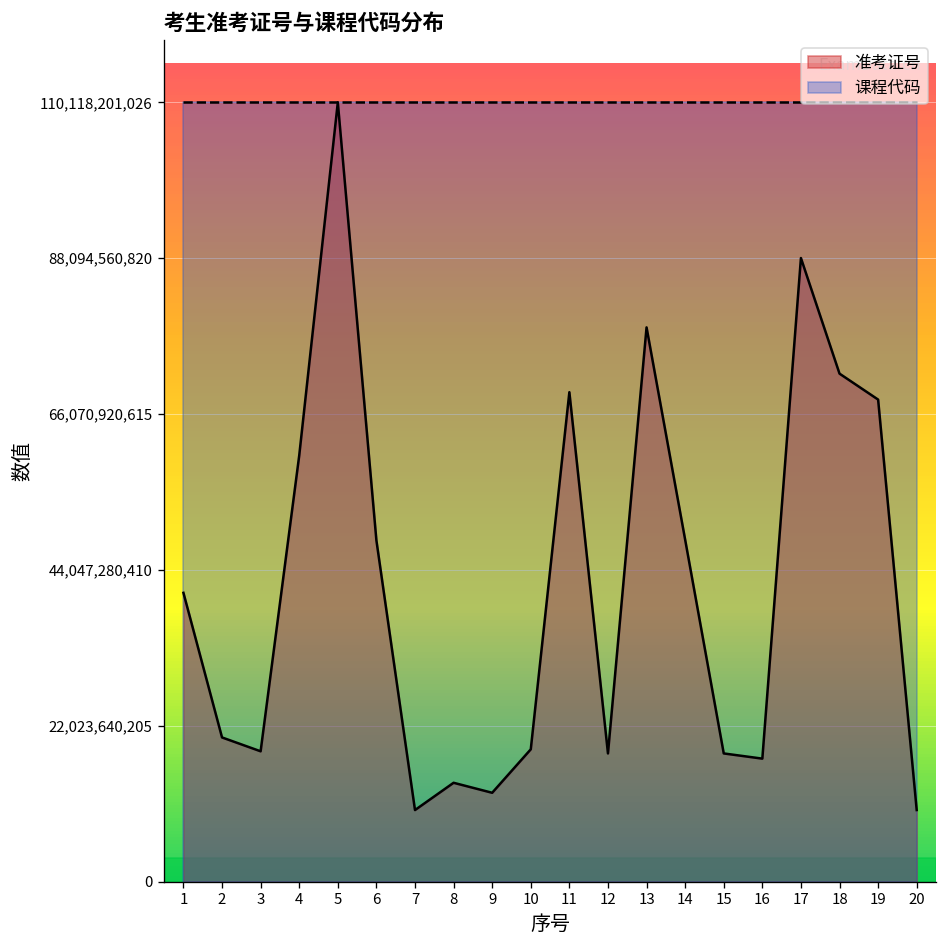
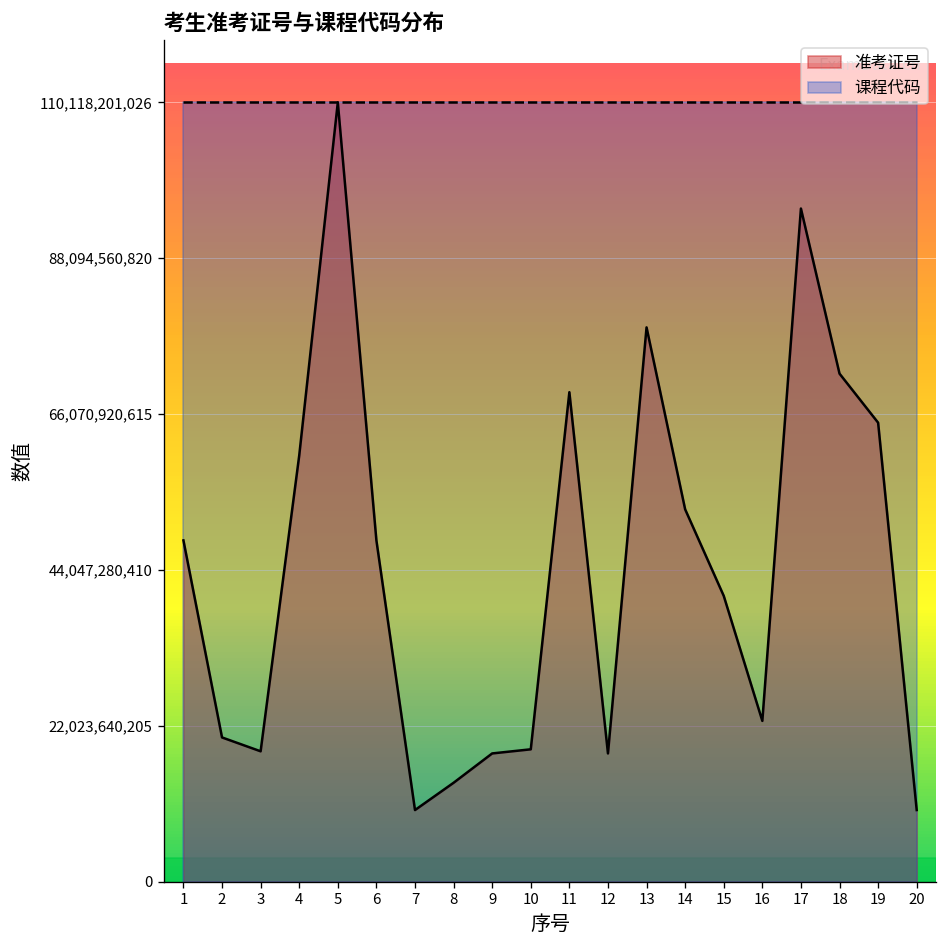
准考证号, 1: 41,000,000,000 -> 48,000,000,000
准考证号, 9: 13,000,000,000 -> 18,000,000,000
准考证号, 14: 48,000,000,000 -> 53,000,000,000
准考证号, 15: 18,000,000,000 -> 40,000,000,000
准考证号, 16: 17,000,000,000 -> 23,000,000,000
准考证号, 17: 88,000,000,000 -> 95,000,000,000
准考证号, 19: 68,000,000,000 -> 65,000,000,000
